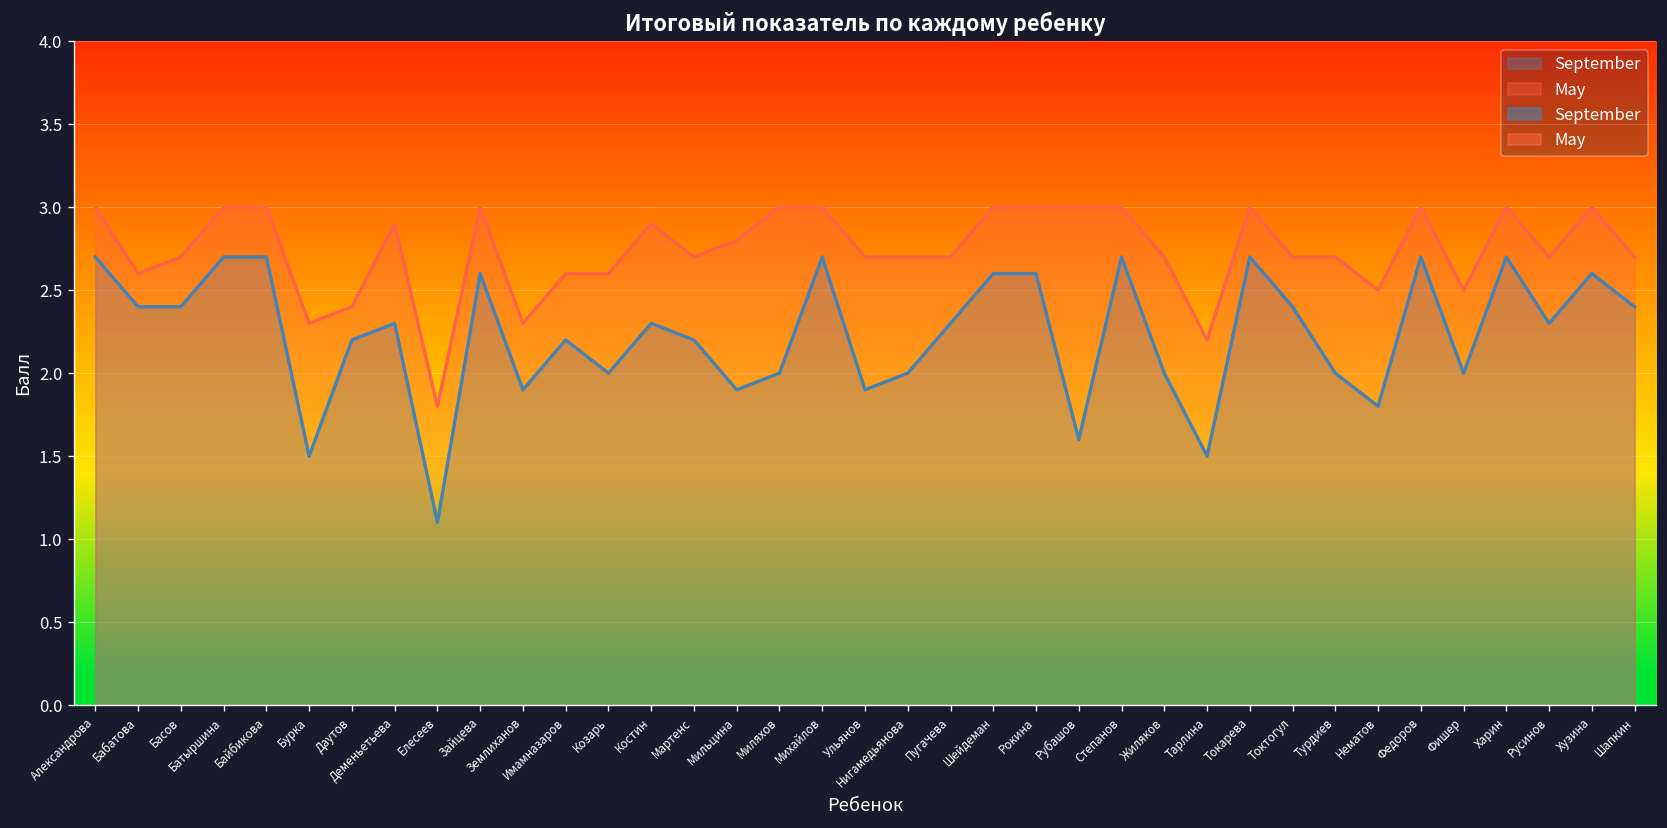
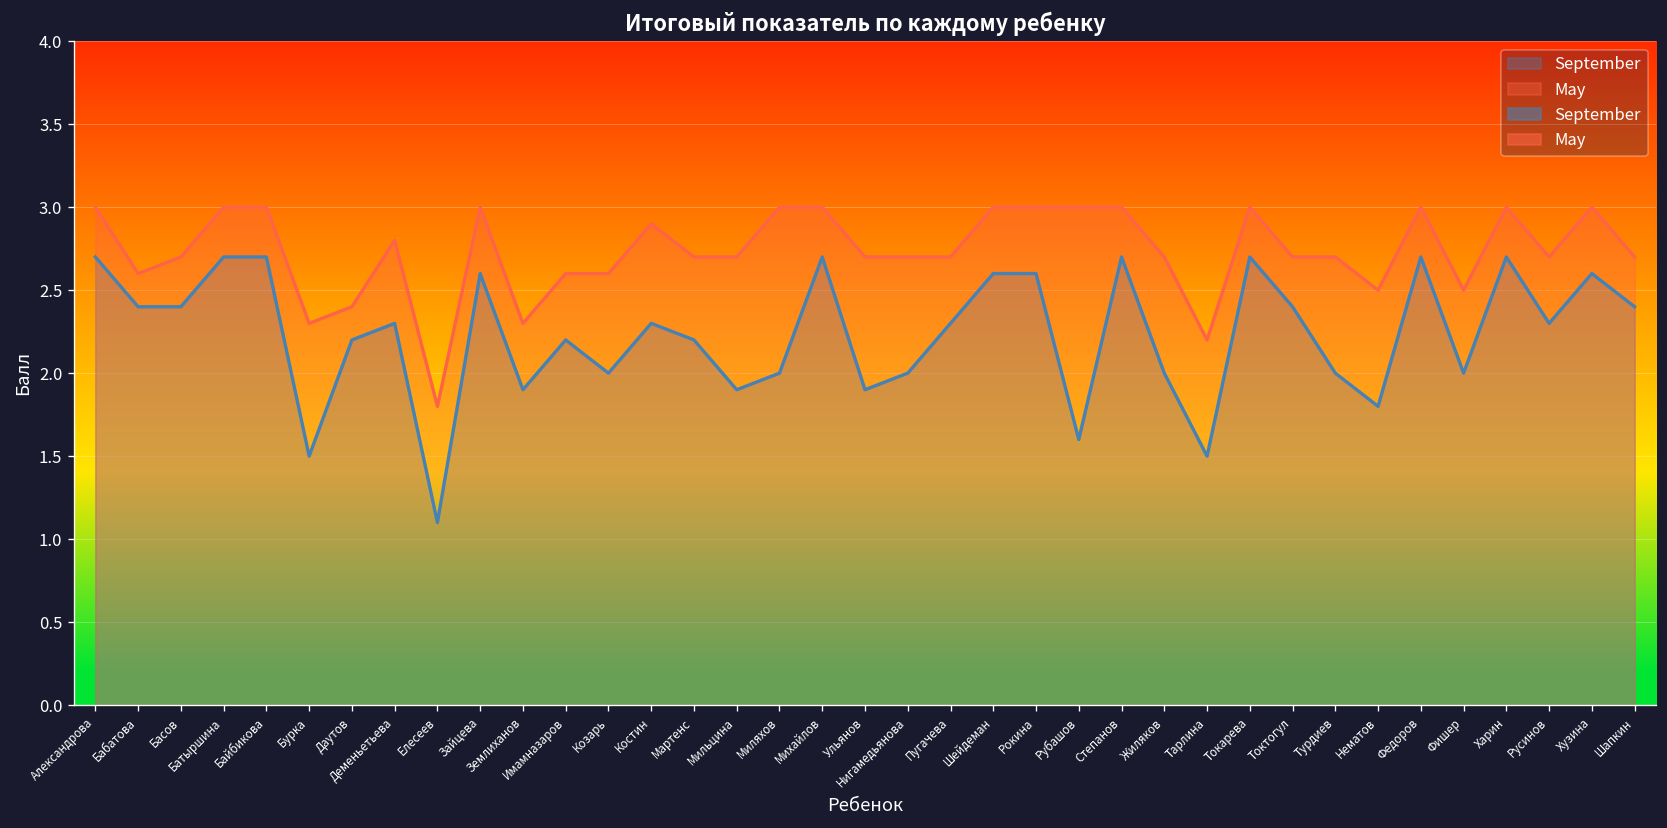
May, Деменьетьева: 2.9 -> 2.8
May, Мильцина: 2.8 -> 2.7
